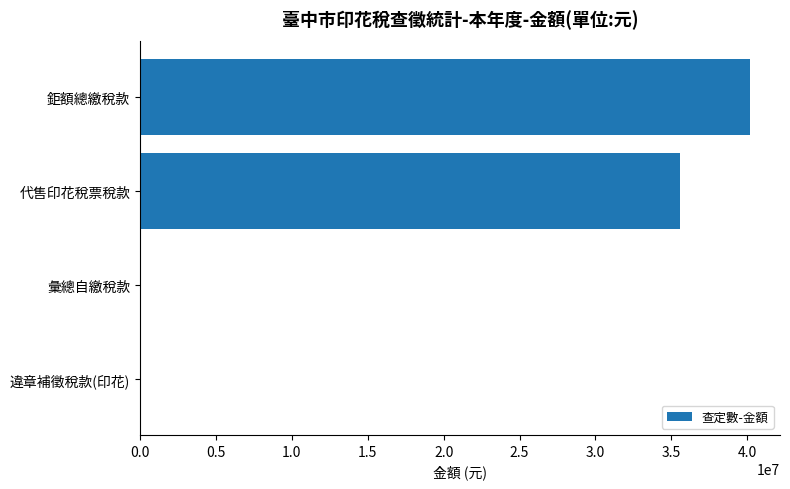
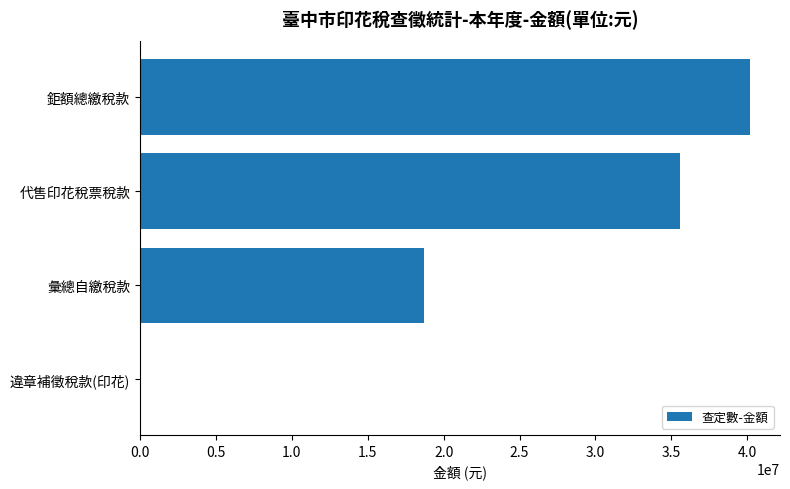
彙總自繳稅款: 0 -> 18700000
